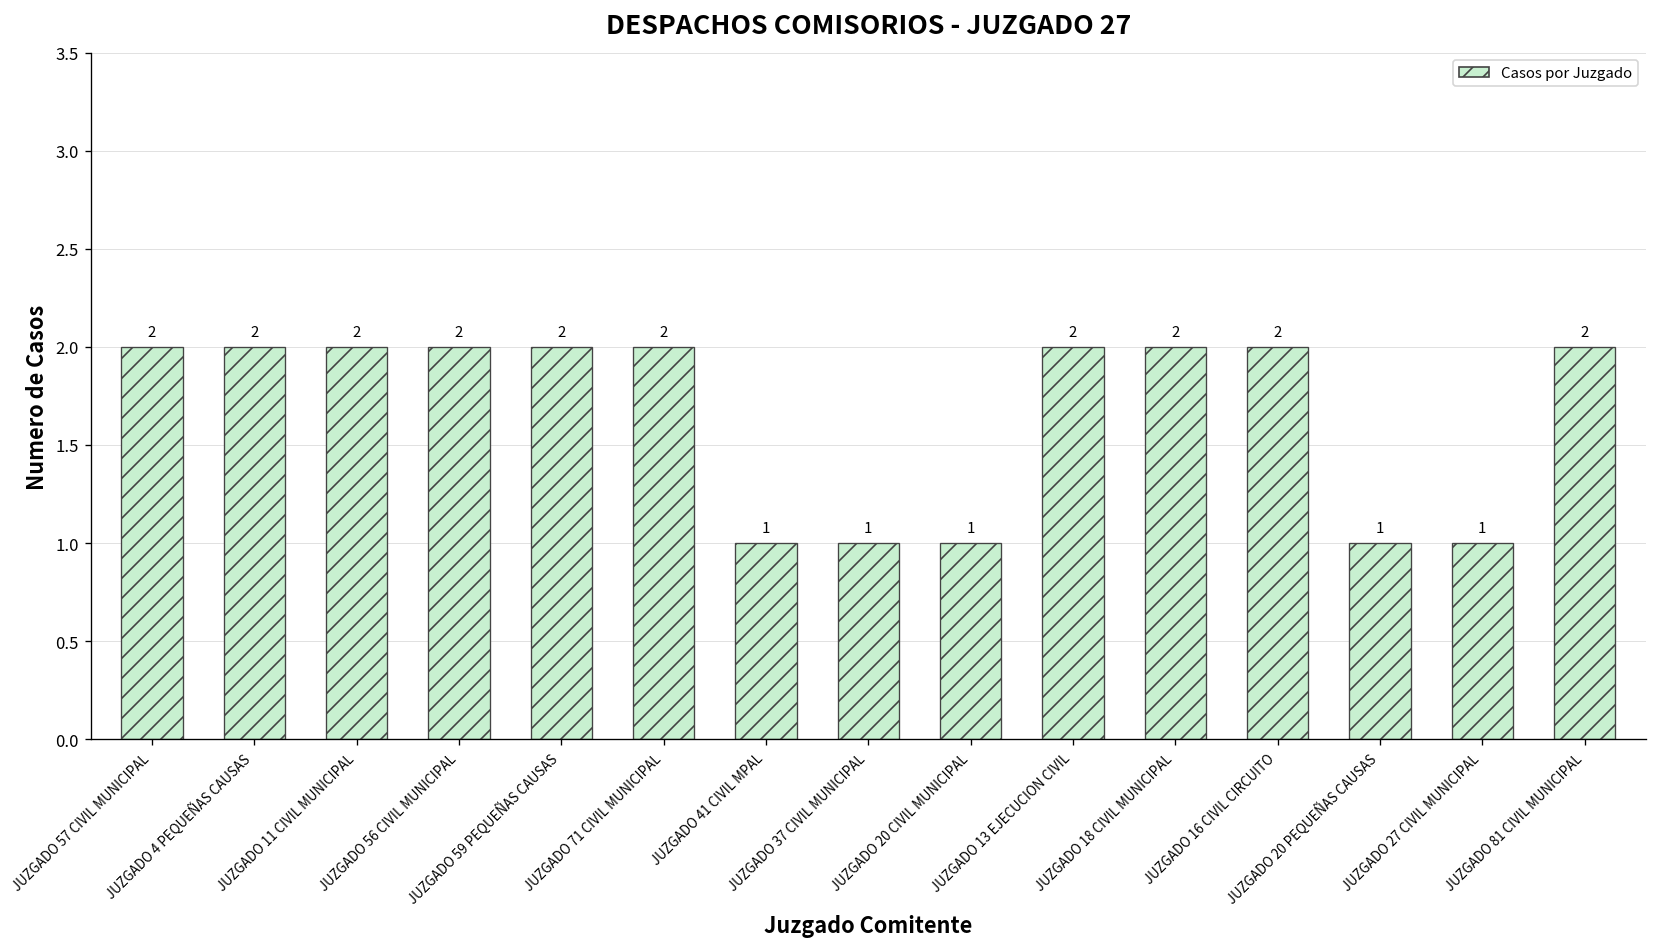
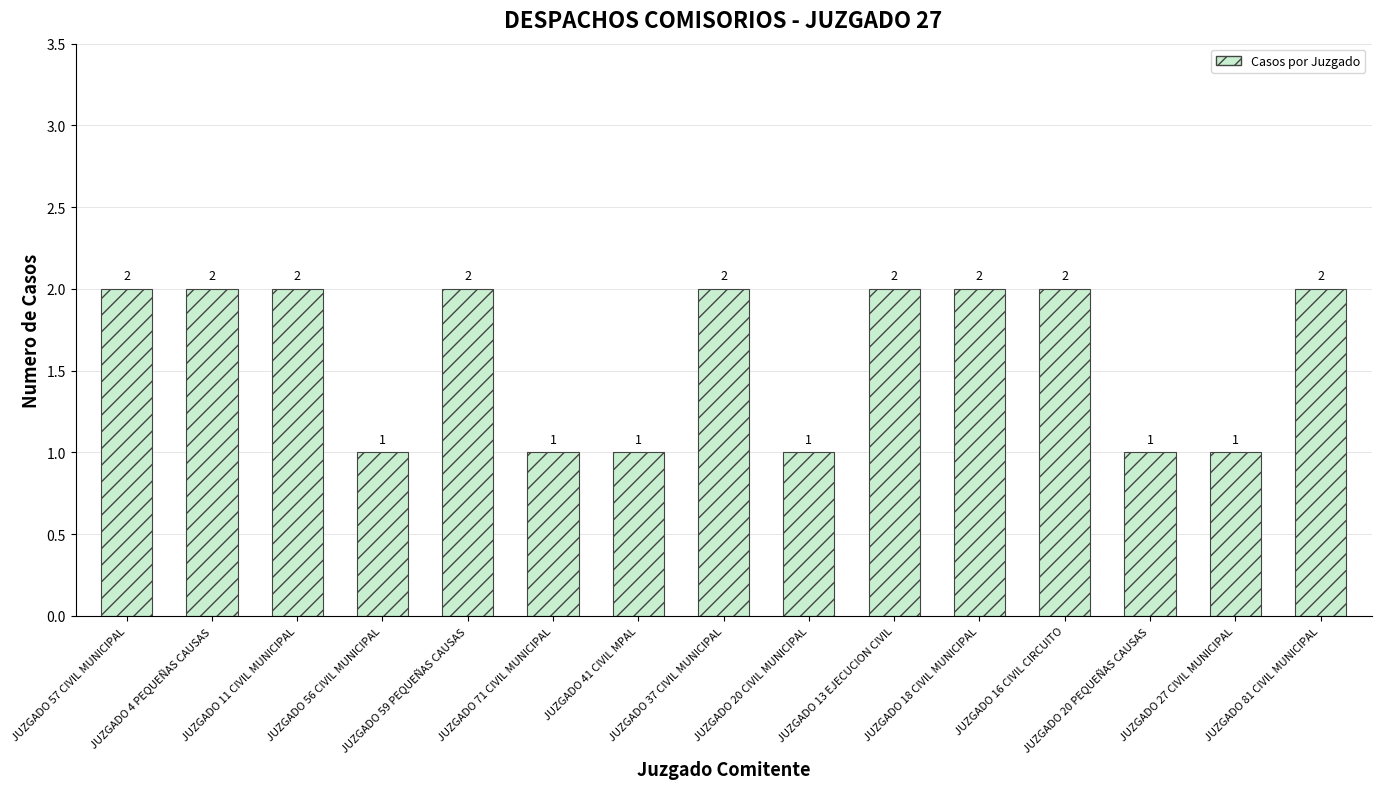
JUZGADO 56 CIVIL MUNICIPAL: 2 -> 1
JUZGADO 71 CIVIL MUNICIPAL: 2 -> 1
JUZGADO 37 CIVIL MUNICIPAL: 1 -> 2
